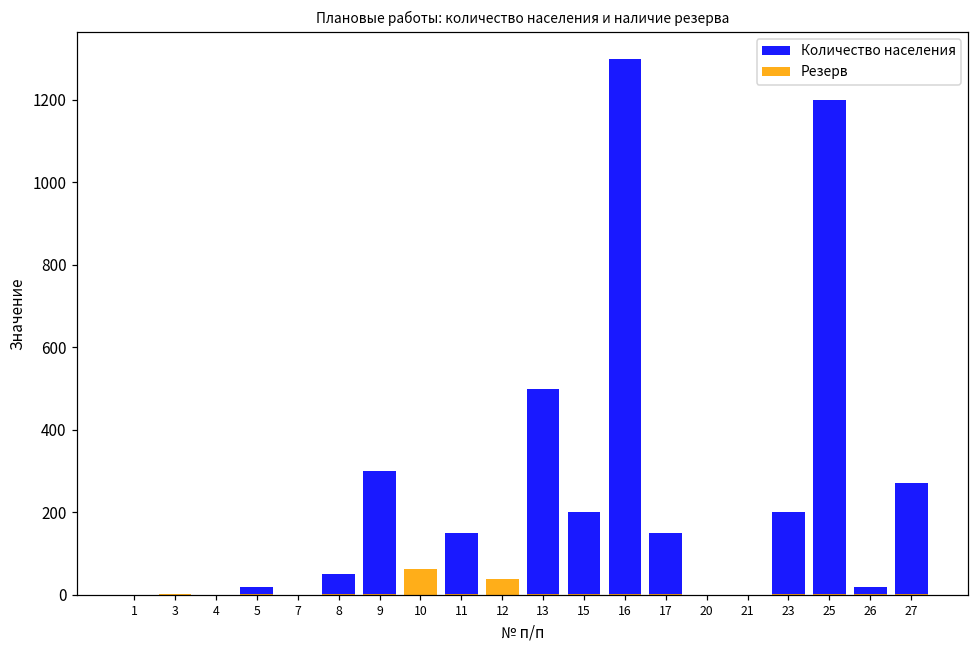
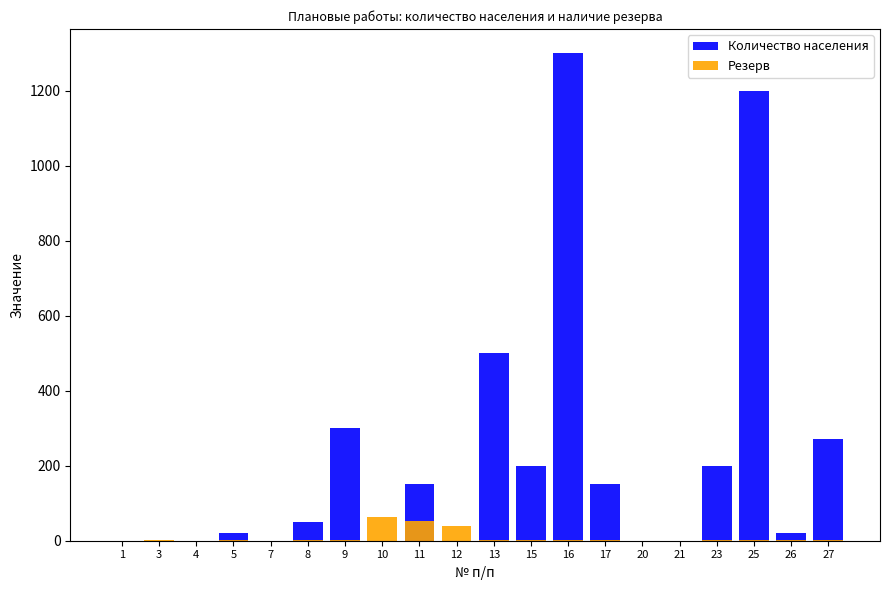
Резерв, 11: 0 -> 50
